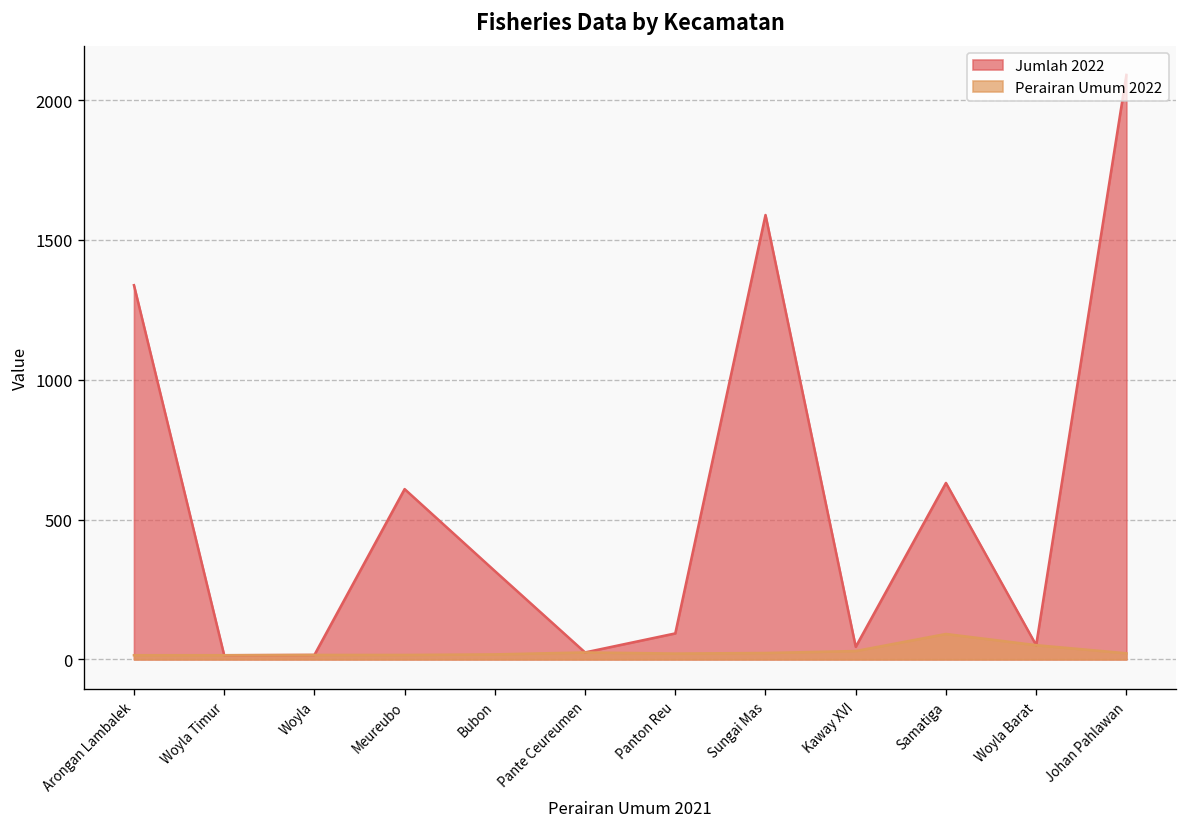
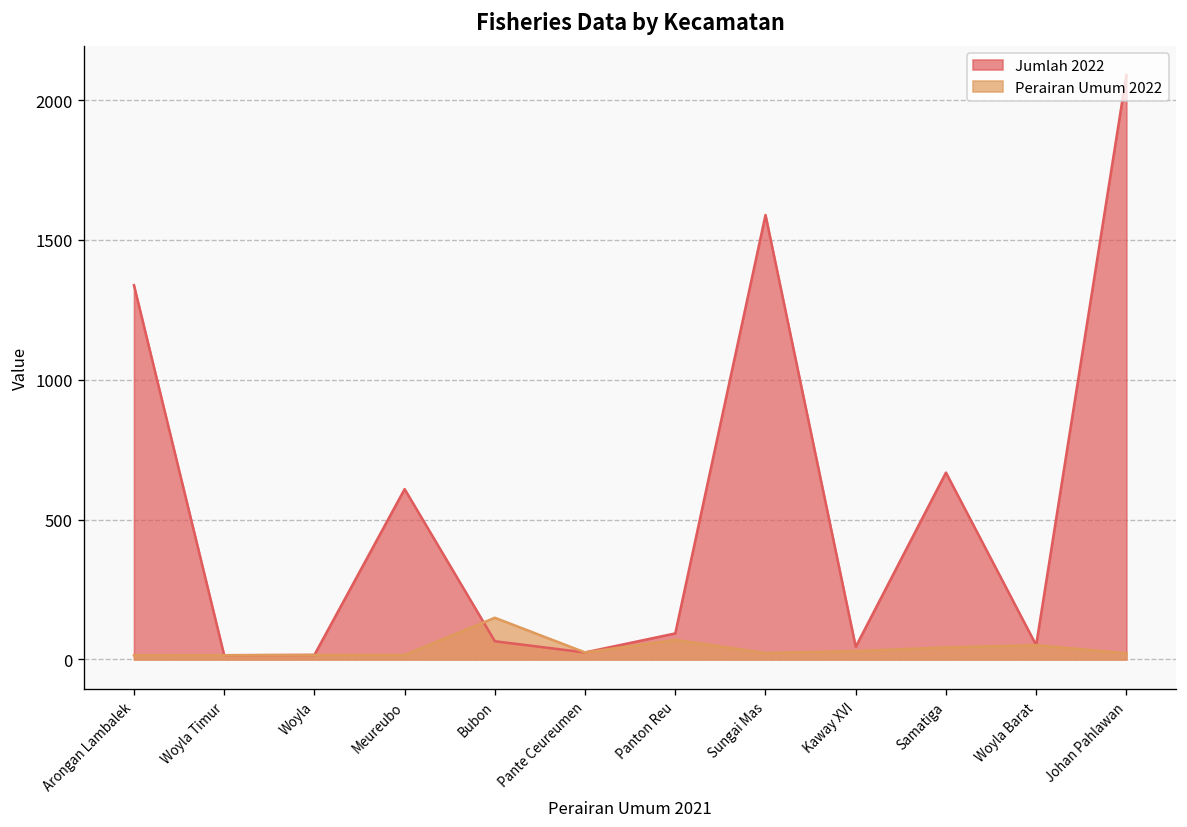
Jumlah 2022, Bubon: 320 -> 70
Perairan Umum 2022, Bubon: 20 -> 150
Perairan Umum 2022, Panton Reu: 20 -> 70
Jumlah 2022, Samatiga: 630 -> 670
Perairan Umum 2022, Samatiga: 90 -> 40
